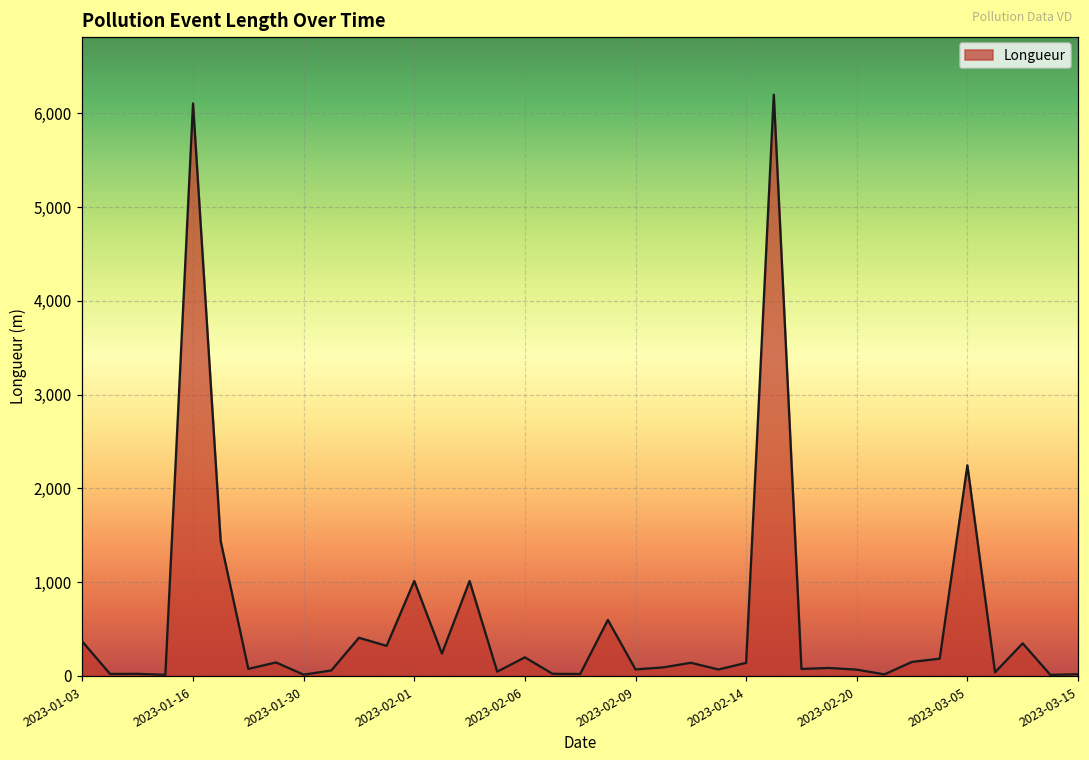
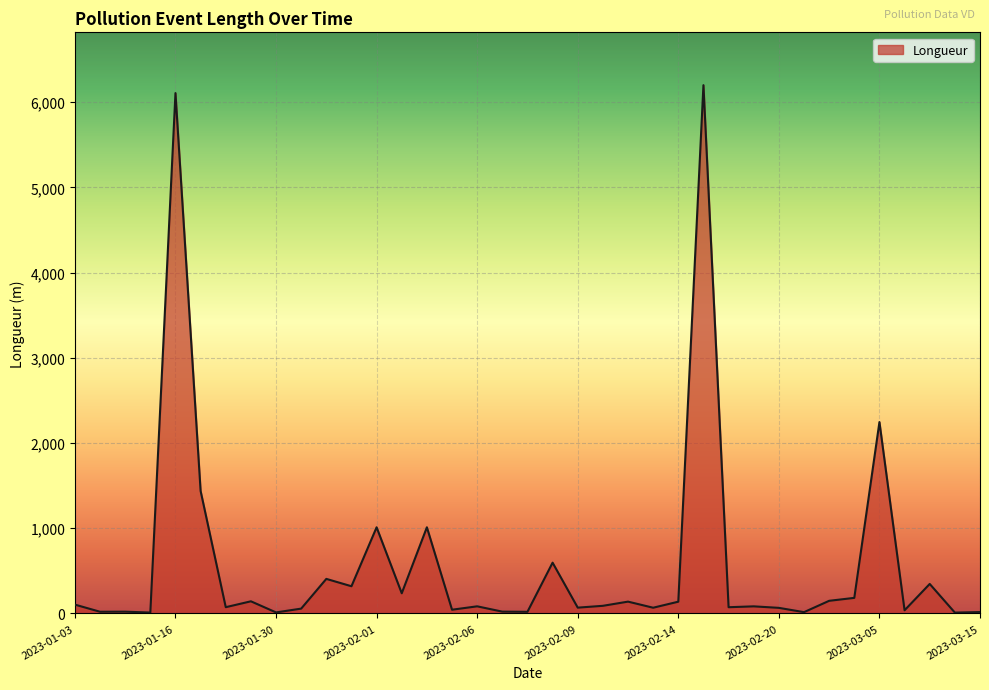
2023-01-03: 400 -> 100
2023-02-06: 200 -> 100
